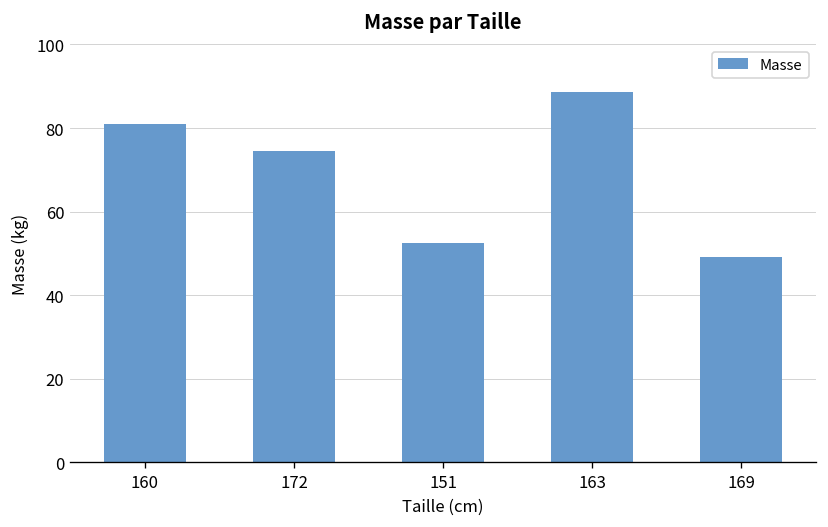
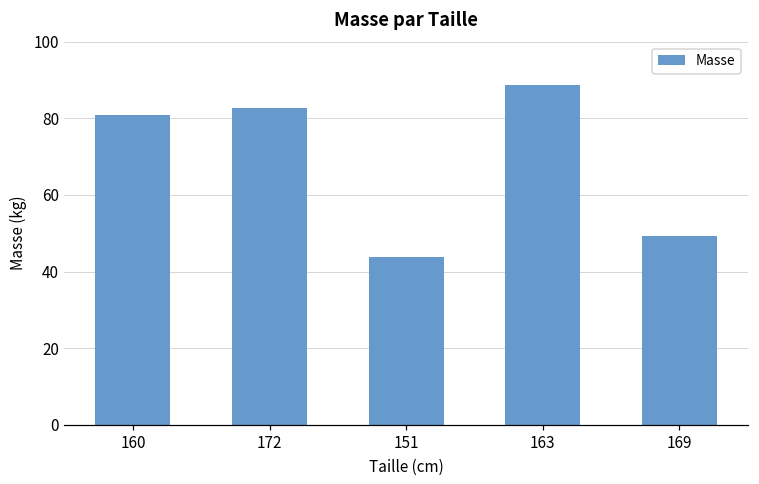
172: 74 -> 83
151: 53 -> 44
